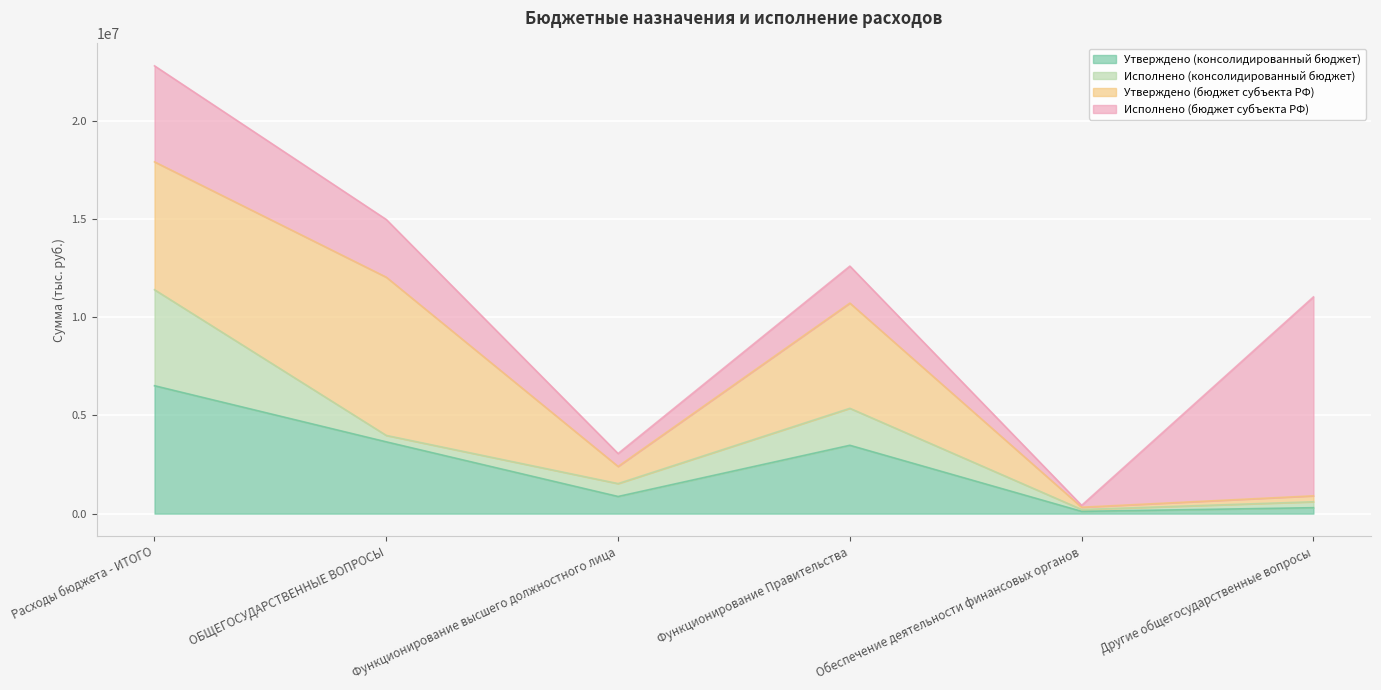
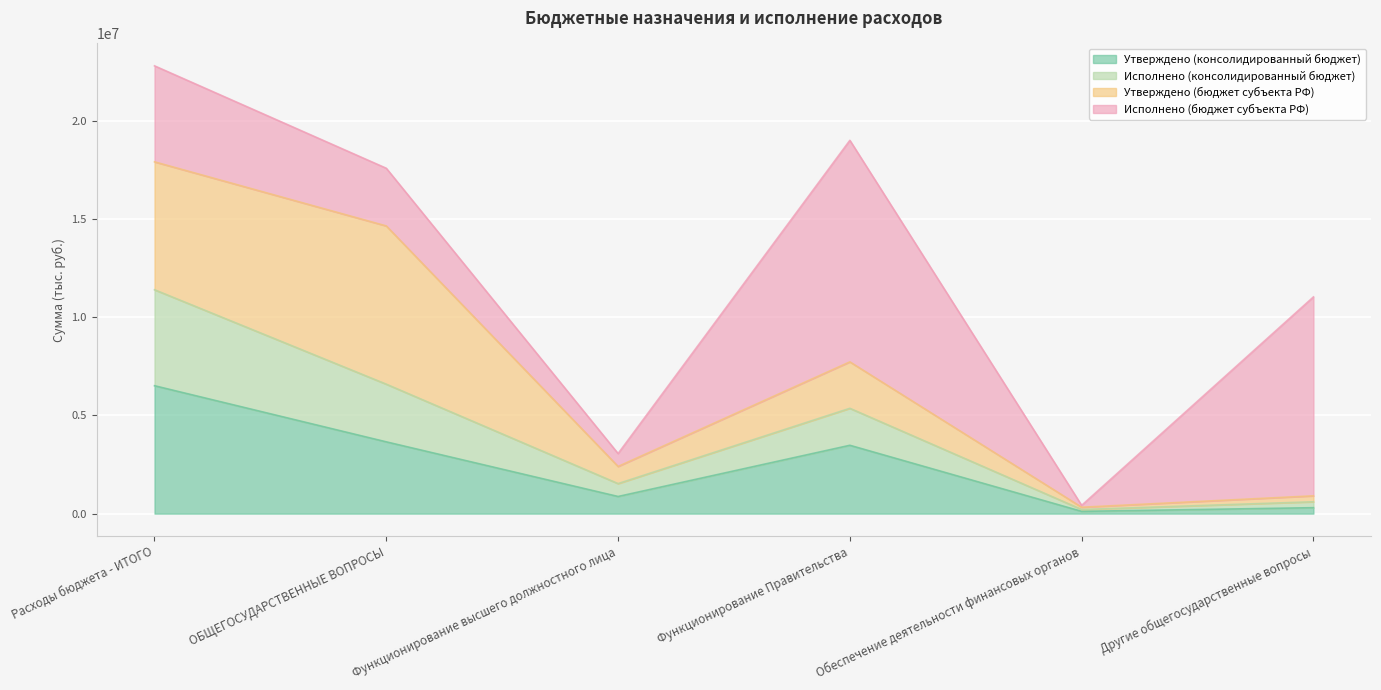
Исполнено (консолидированный бюджет), ОБЩЕГОСУДАРСТВЕННЫЕ ВОПРОСЫ: 300000 -> 2900000
Утверждено (бюджет субъекта РФ), Функционирование Правительства: 5400000 -> 2400000
Исполнено (бюджет субъекта РФ), Функционирование Правительства: 1900000 -> 11300000
